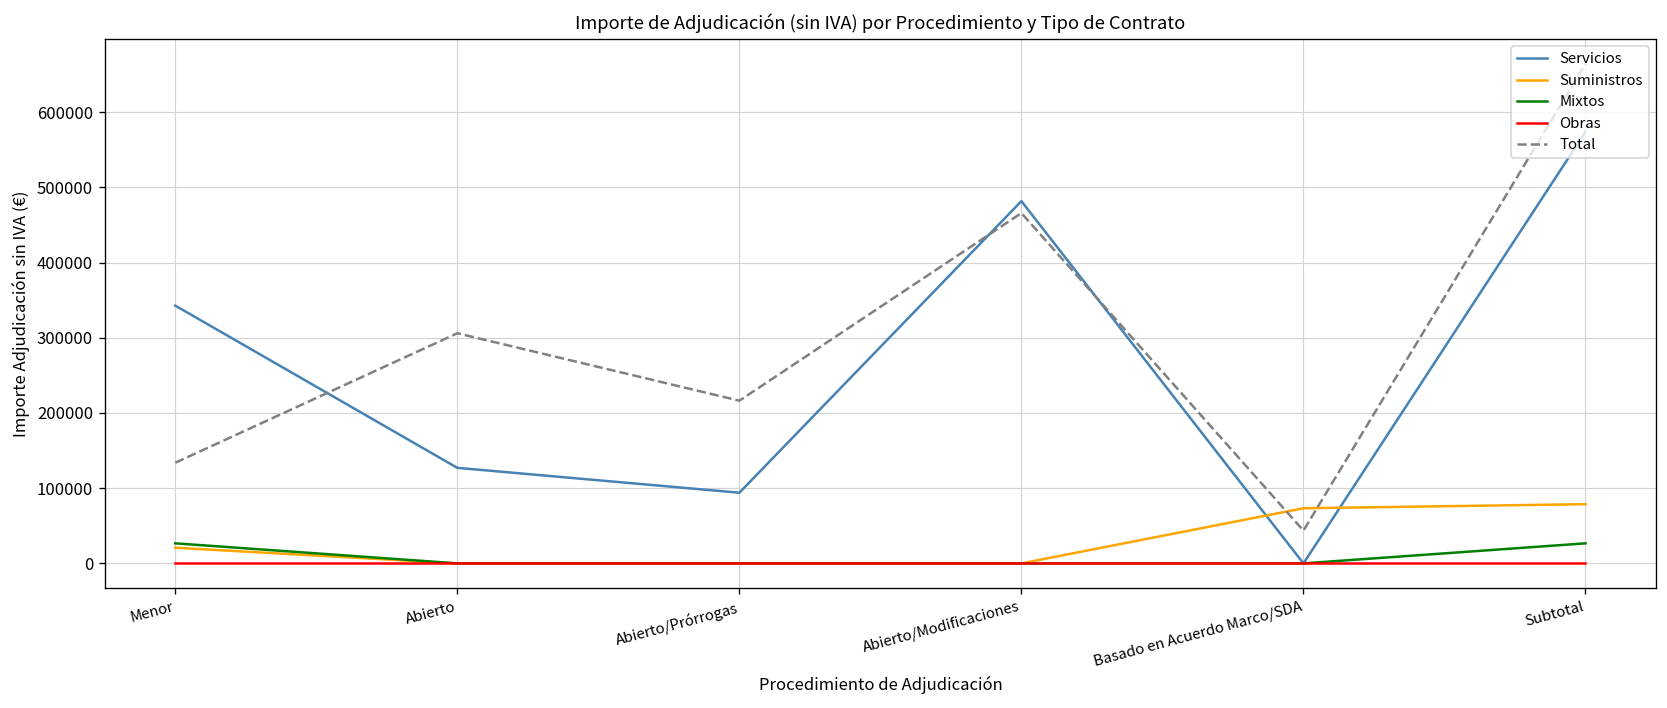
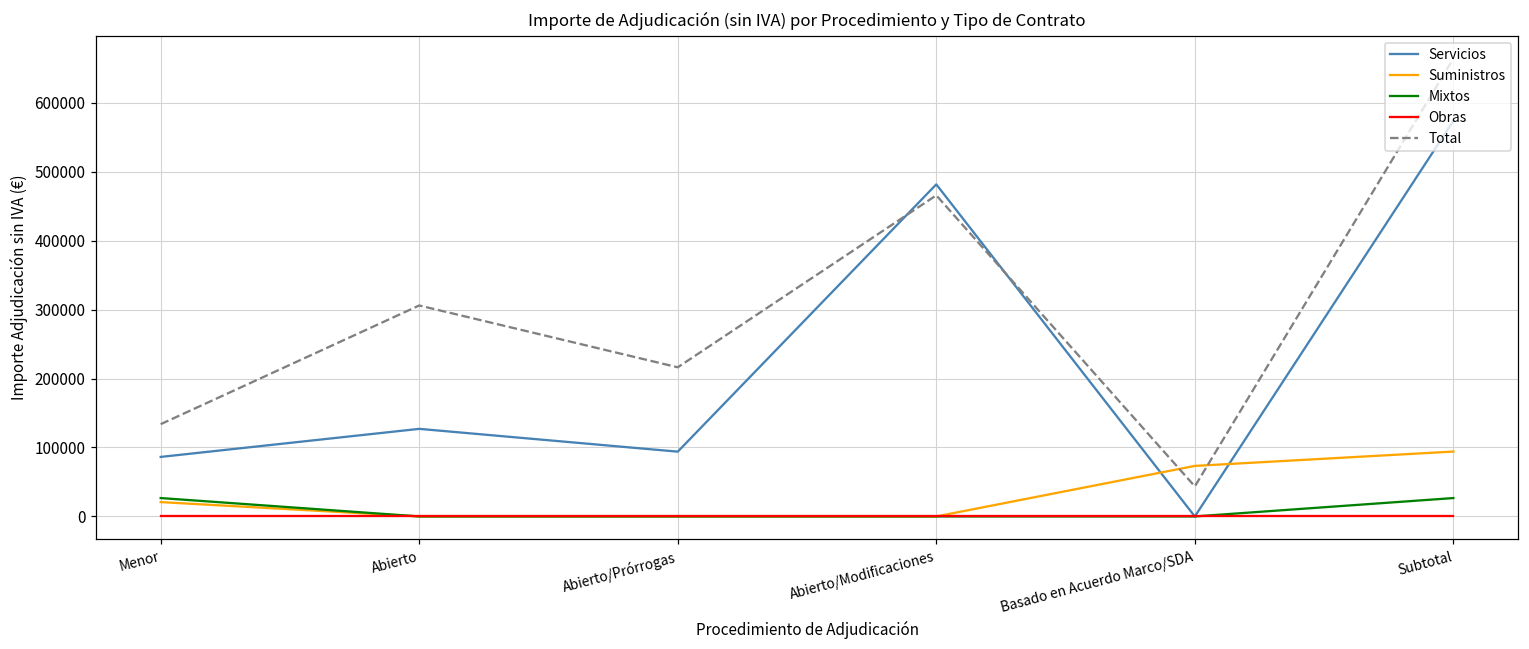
Servicios, Menor: 340000 -> 90000
Suministros, Subtotal: 80000 -> 90000
